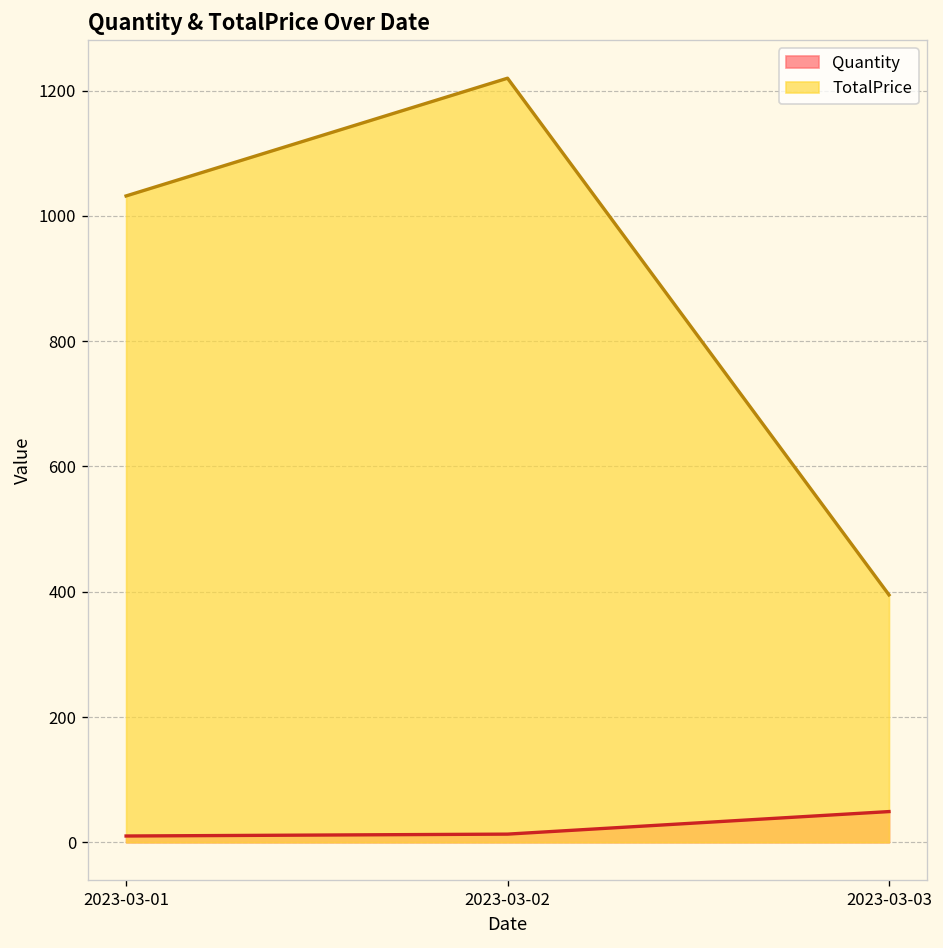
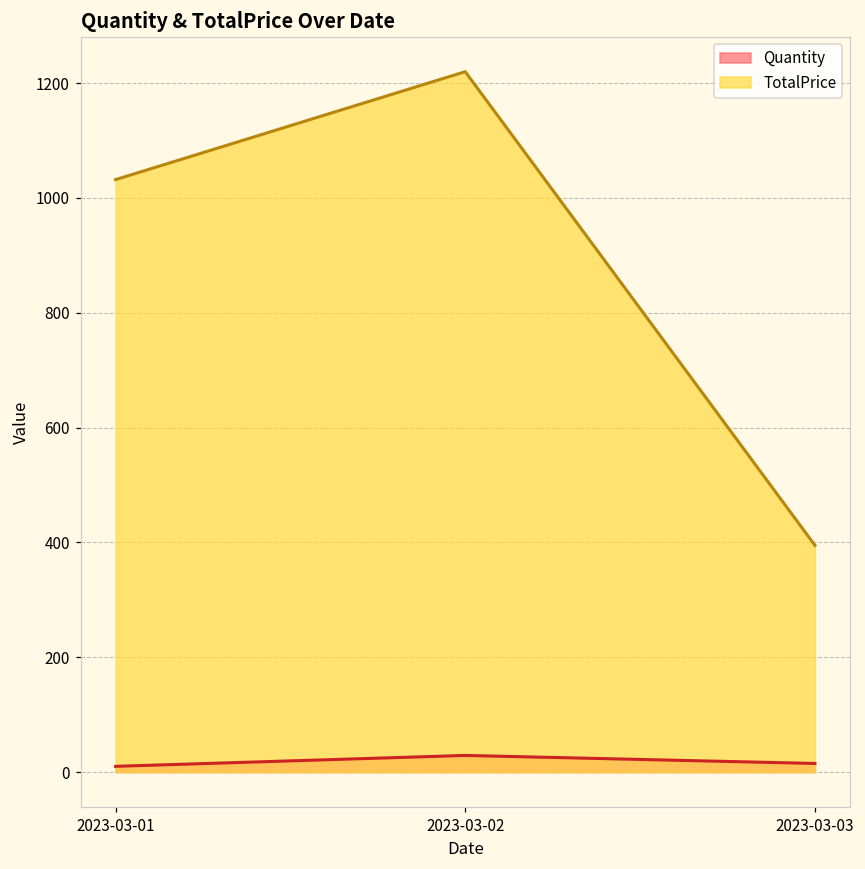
Quantity, 2023-03-02: 10 -> 30
Quantity, 2023-03-03: 50 -> 20
